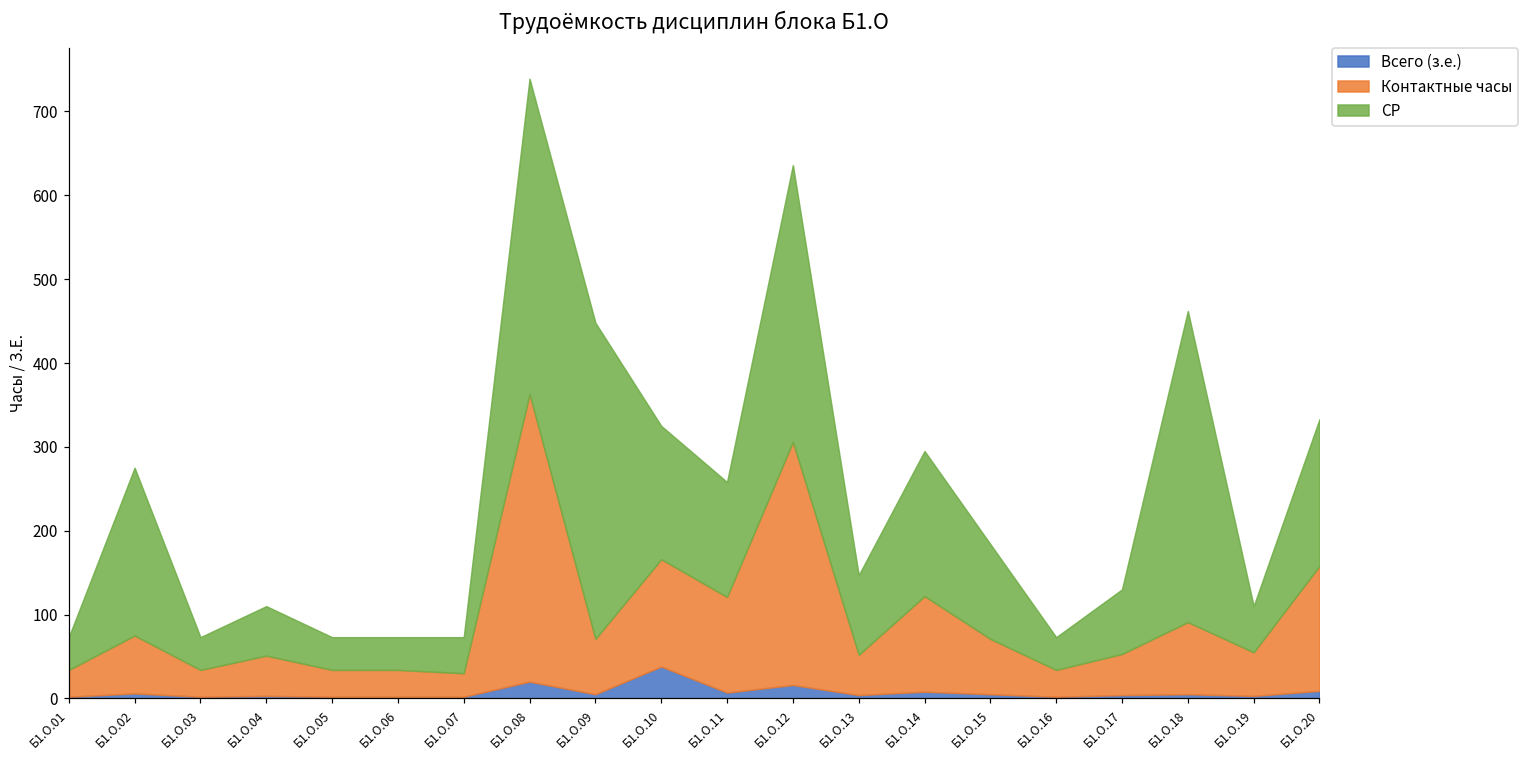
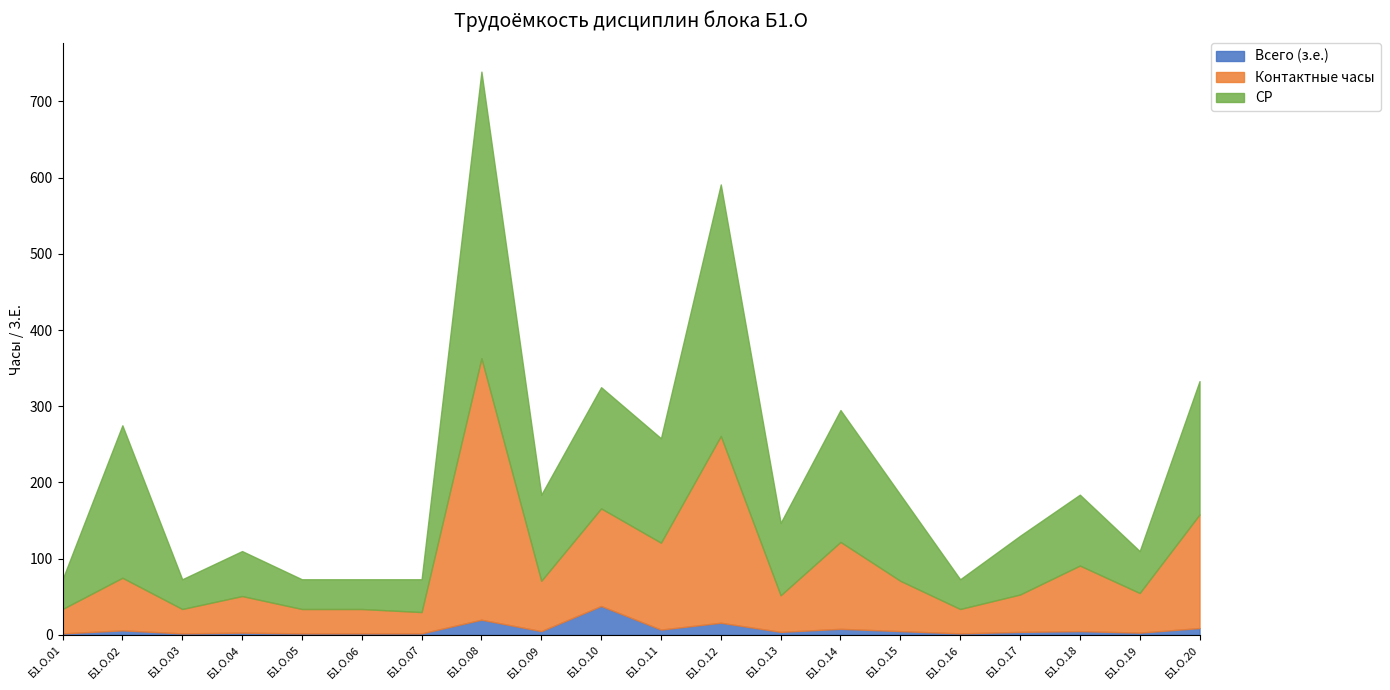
СР, Б1.О.09: 380 -> 110
Контактные часы, Б1.О.12: 290 -> 250
СР, Б1.О.18: 370 -> 90
